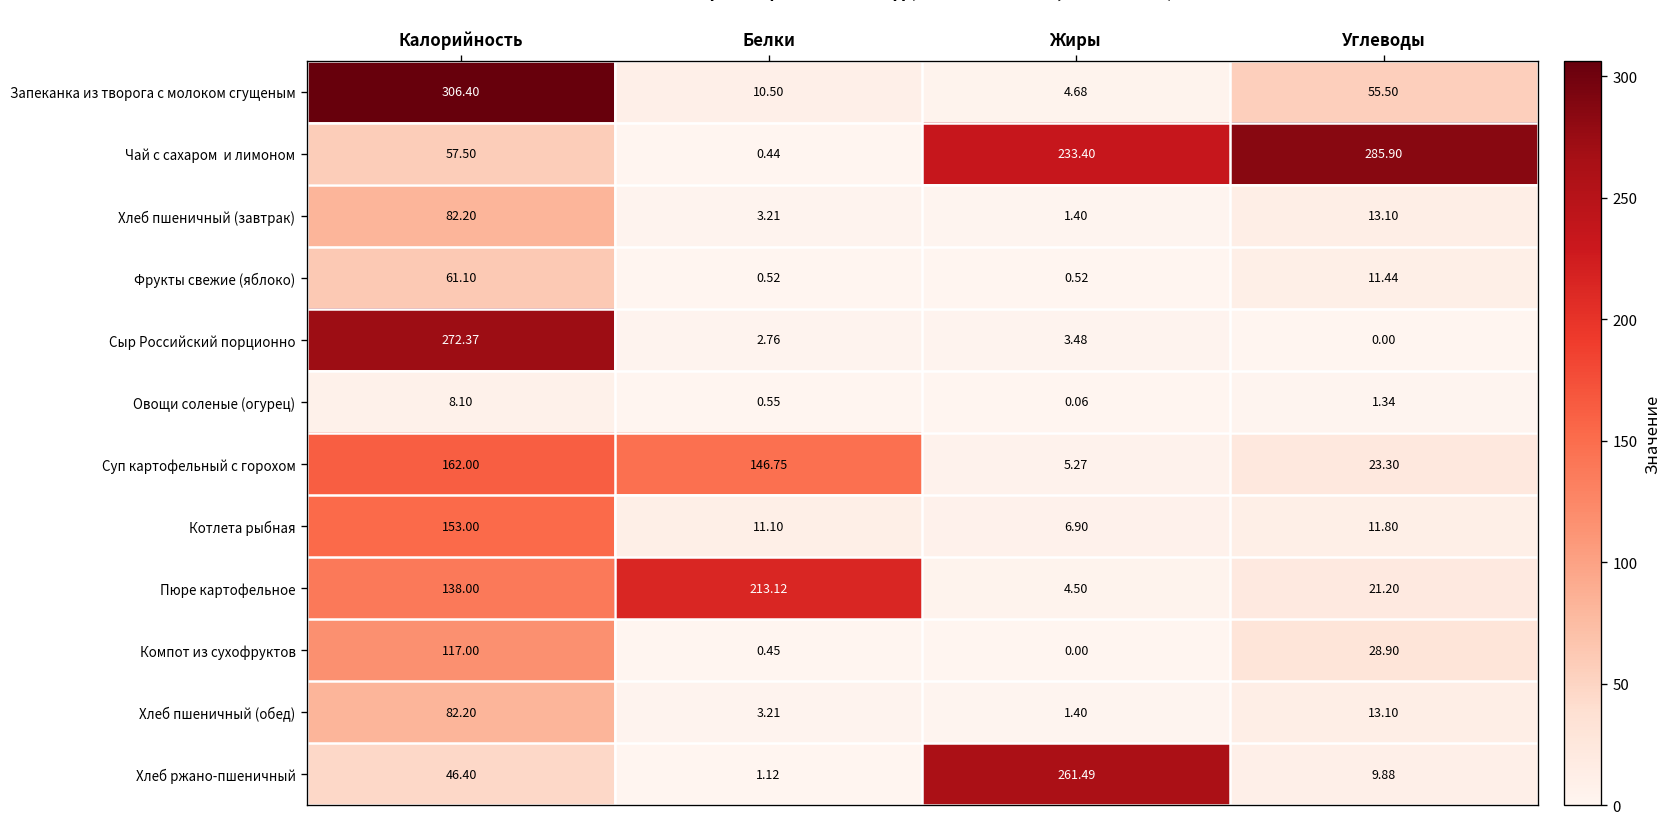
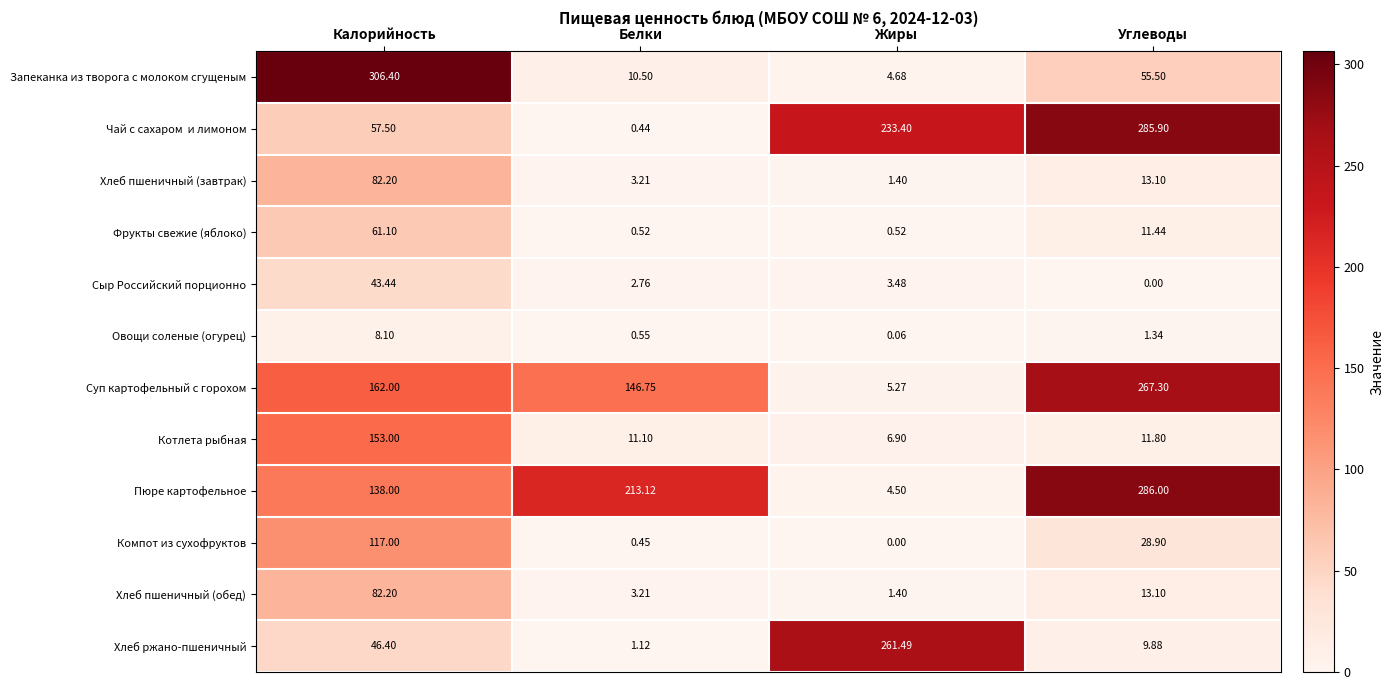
Сыр Российский порционно, Калорийность: 272.37 -> 43.44
Суп картофельный с горохом, Углеводы: 23.30 -> 267.30
Пюре картофельное, Углеводы: 21.20 -> 286.00
